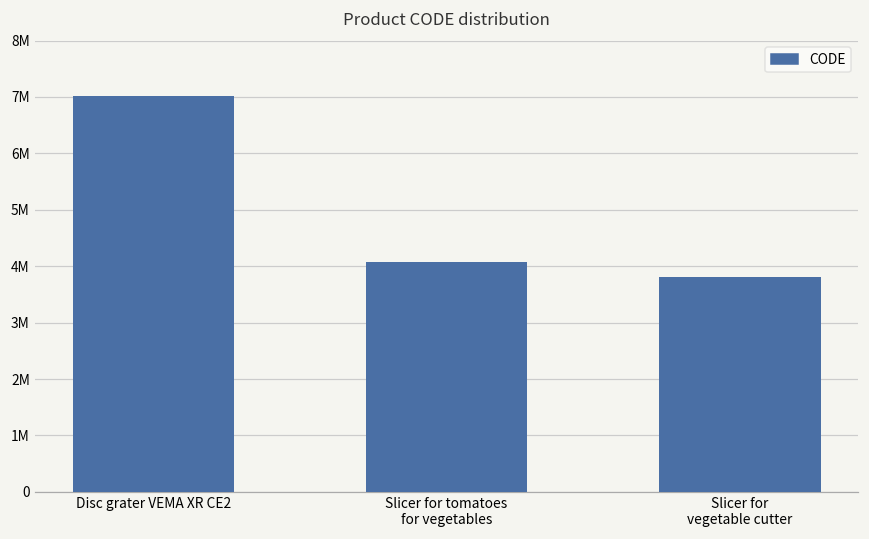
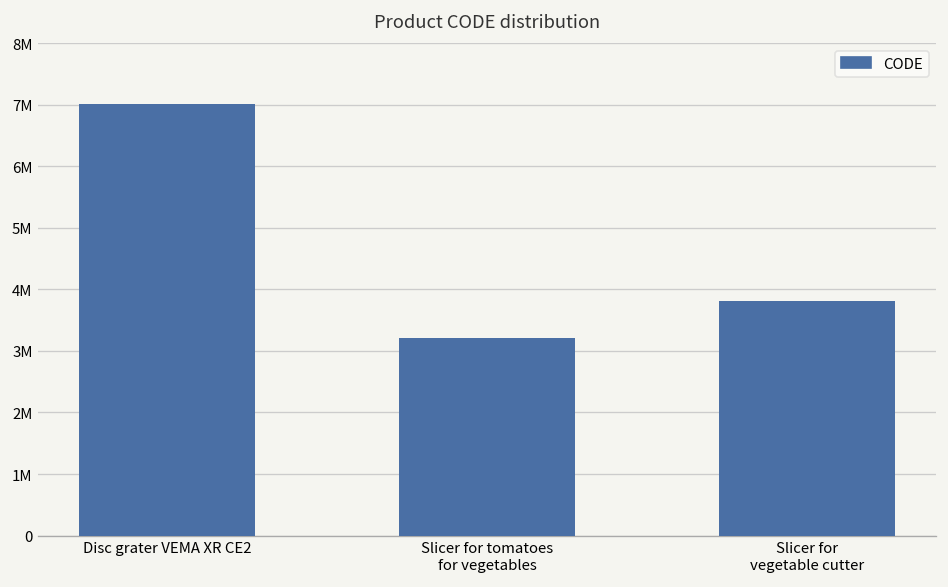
Slicer for tomatoes for vegetables: 4100000 -> 3200000
